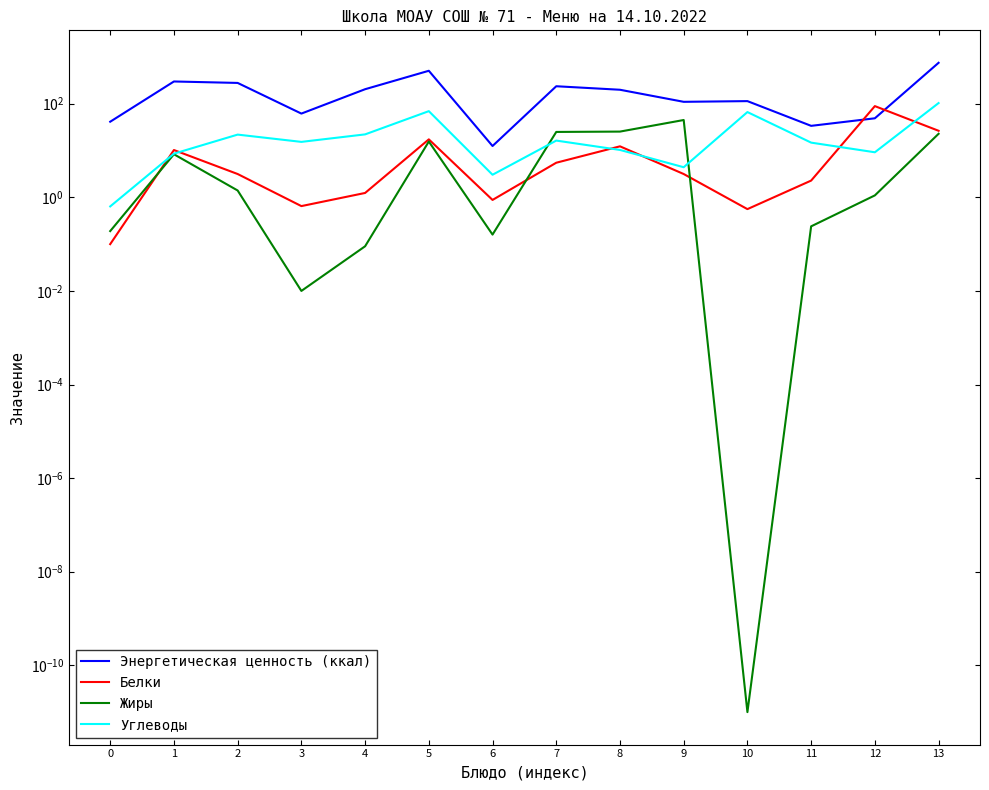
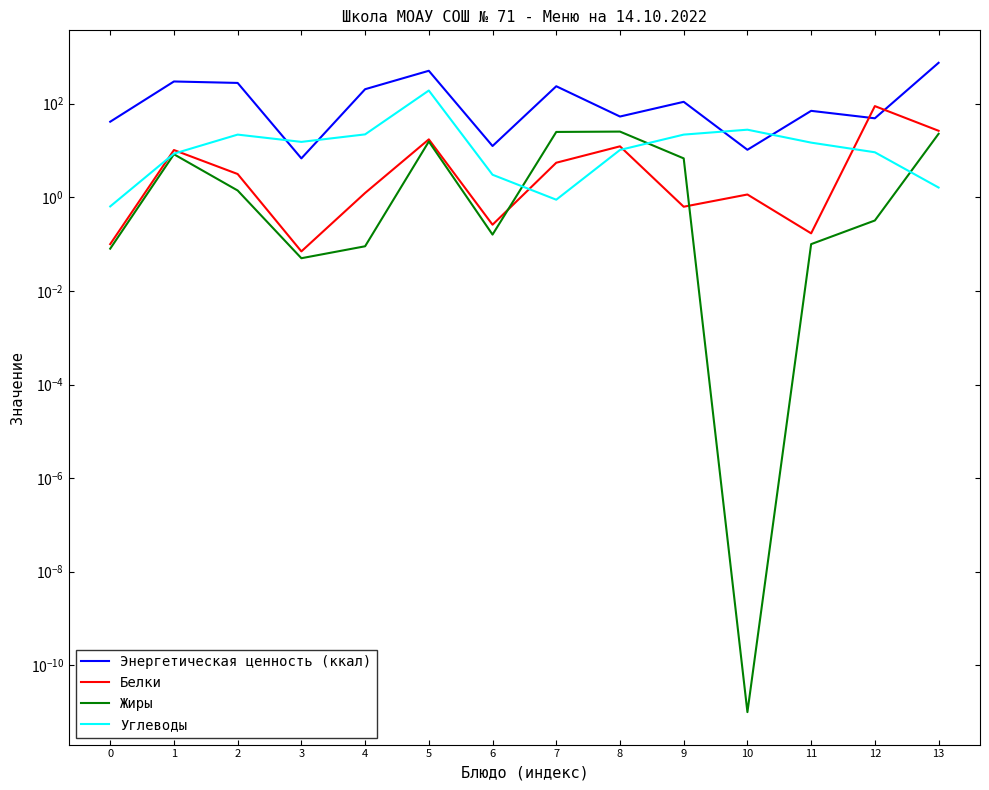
Жиры, 0: 0.19 -> 0.08
Энергетическая ценность (ккал), 3: 60 -> 7
Белки, 3: 0.7 -> 0.07
Жиры, 3: 0.01 -> 0.05
Углеводы, 5: 70 -> 190
Белки, 6: 0.9 -> 0.3
Углеводы, 7: 16 -> 0.9
Энергетическая ценность (ккал), 8: 200 -> 50
Белки, 9: 3 -> 0.6
Жиры, 9: 40 -> 7
Углеводы, 9: 4 -> 20
Энергетическая ценность (ккал), 10: 110 -> 10
Белки, 10: 0.6 -> 1.2
Углеводы, 10: 70 -> 30
Энергетическая ценность (ккал), 11: 30 -> 70
Белки, 11: 2 -> 0.17
Жиры, 11: 0.2 -> 0.10
Жиры, 12: 1.1 -> 0.3
Углеводы, 13: 100 -> 1.6
